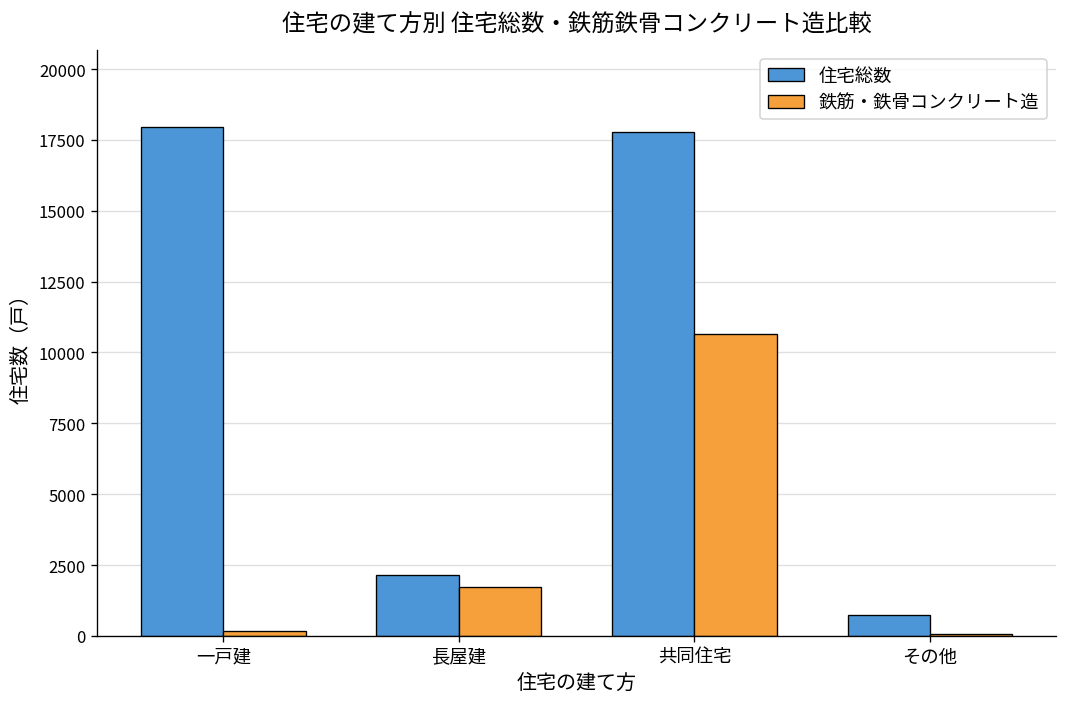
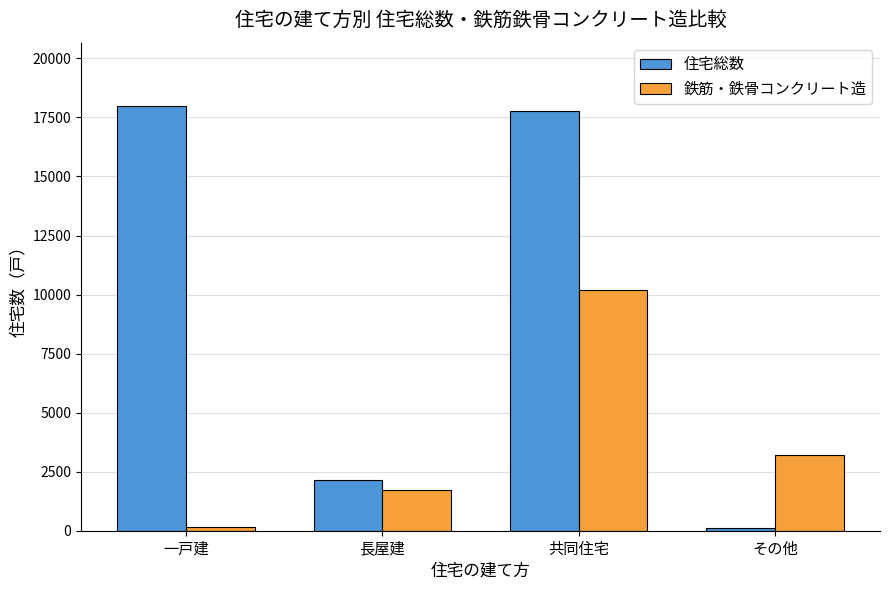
鉄筋・鉄骨コンクリート造, 共同住宅: 10600 -> 10200
住宅総数, その他: 700 -> 100
鉄筋・鉄骨コンクリート造, その他: 100 -> 3200
